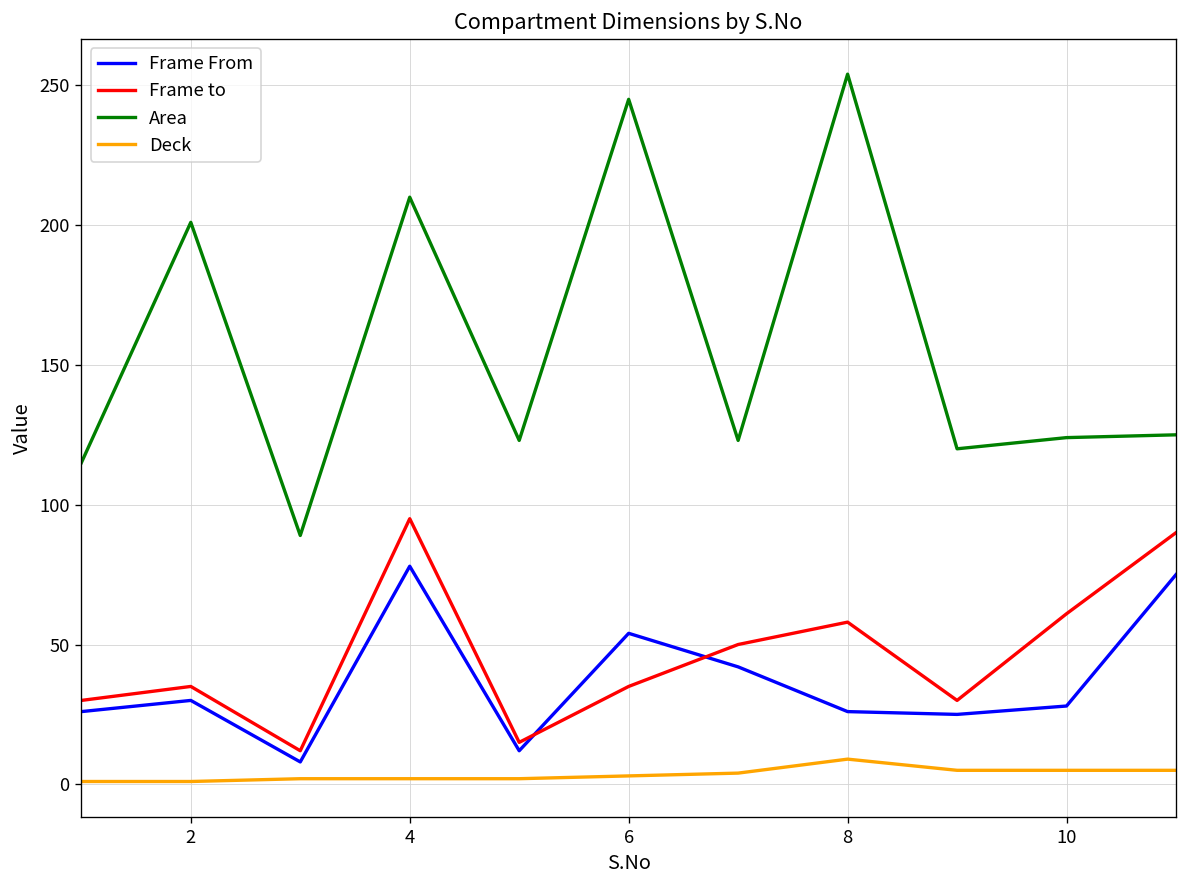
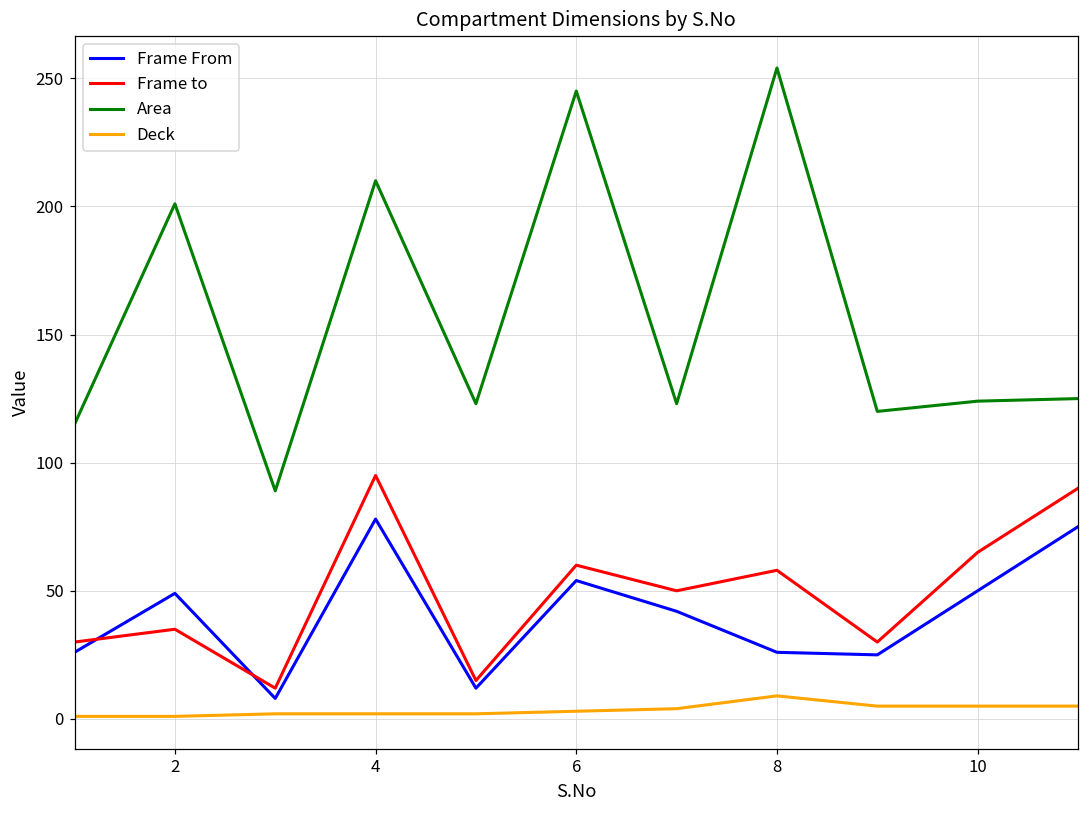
Frame From, 2: 30 -> 49
Frame to, 6: 35 -> 60
Frame From, 10: 28 -> 50
Frame to, 10: 61 -> 65
